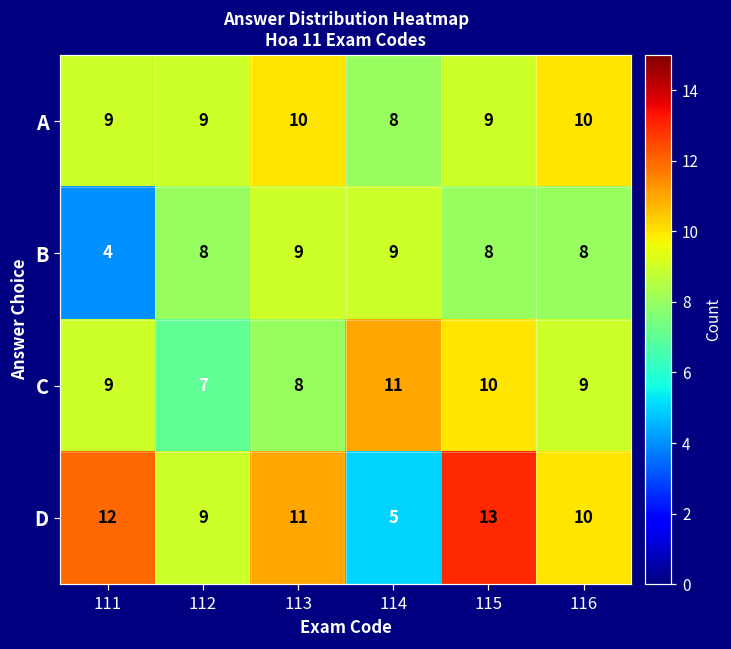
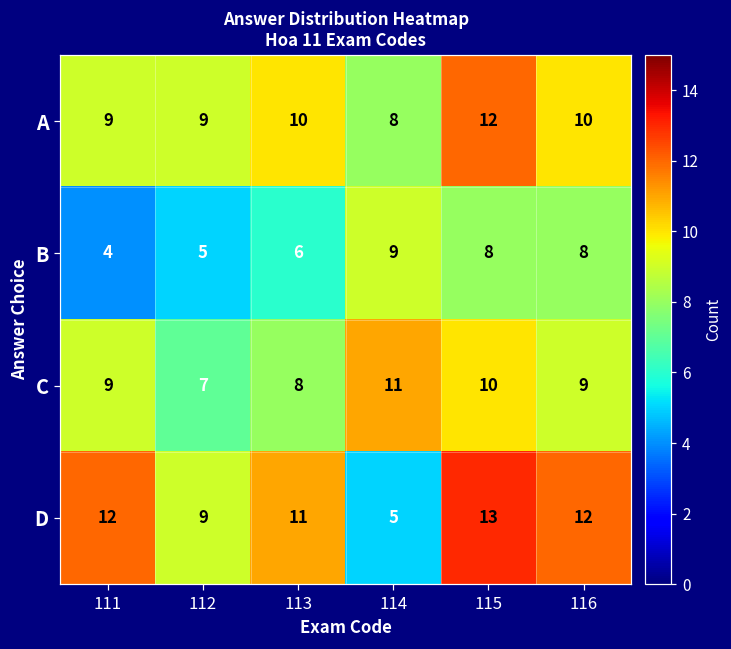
A, 115: 9 -> 12
B, 112: 8 -> 5
B, 113: 9 -> 6
D, 116: 10 -> 12
